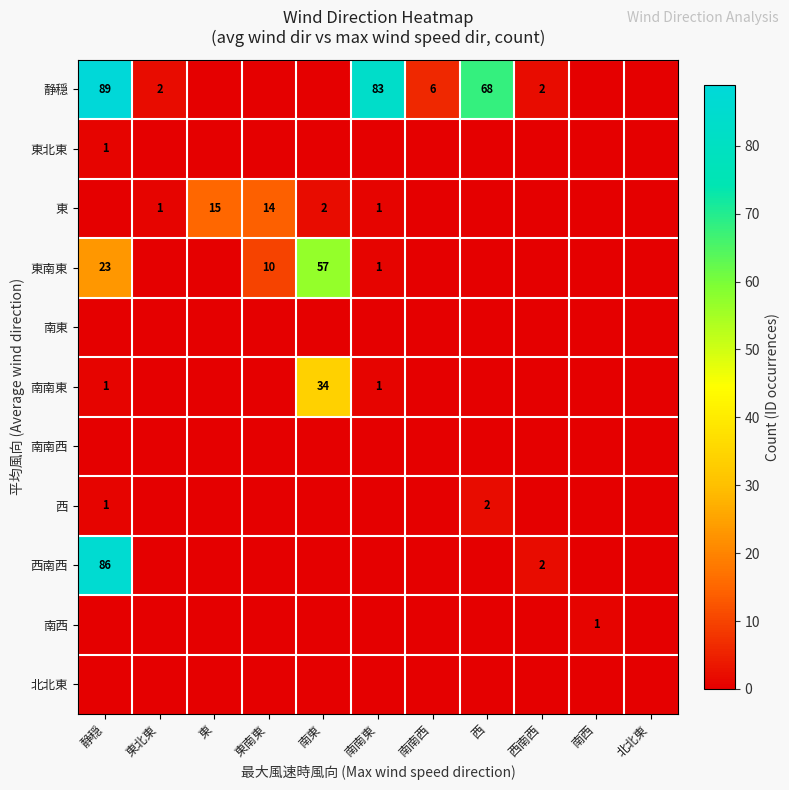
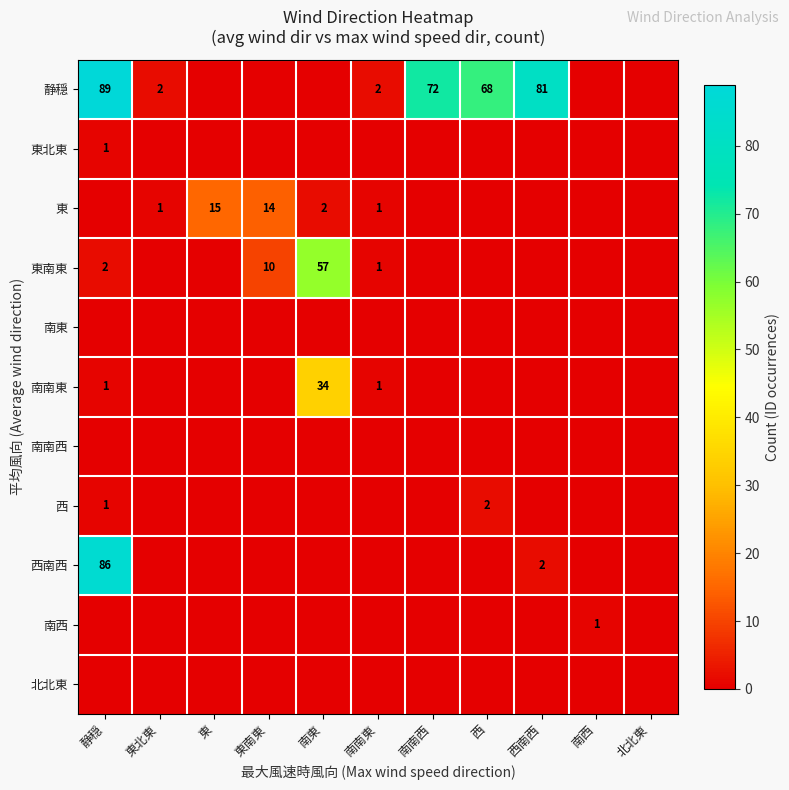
静穏, 南南東: 83 -> 2
静穏, 南南西: 6 -> 72
静穏, 西南西: 2 -> 81
東南東, 静穏: 23 -> 2
